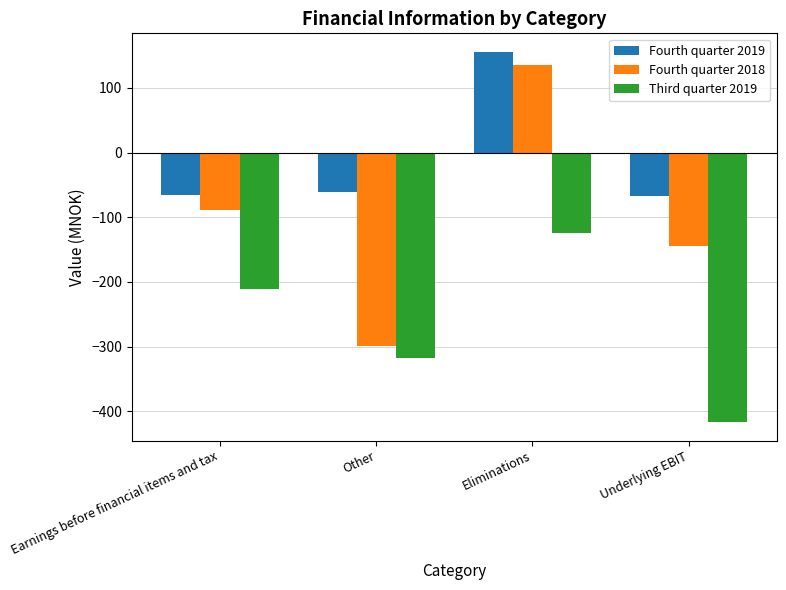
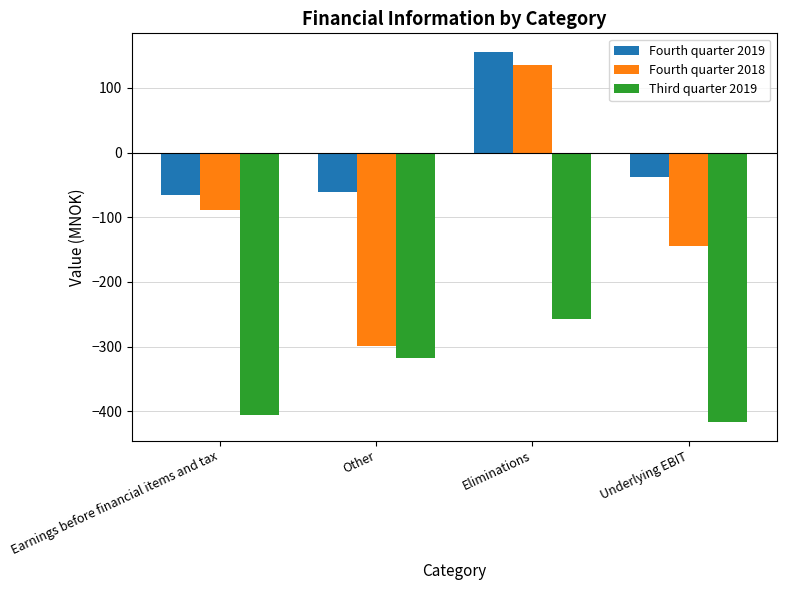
Third quarter 2019, Earnings before financial items and tax: -210 -> -410
Third quarter 2019, Eliminations: -130 -> -260
Fourth quarter 2019, Underlying EBIT: -70 -> -40
